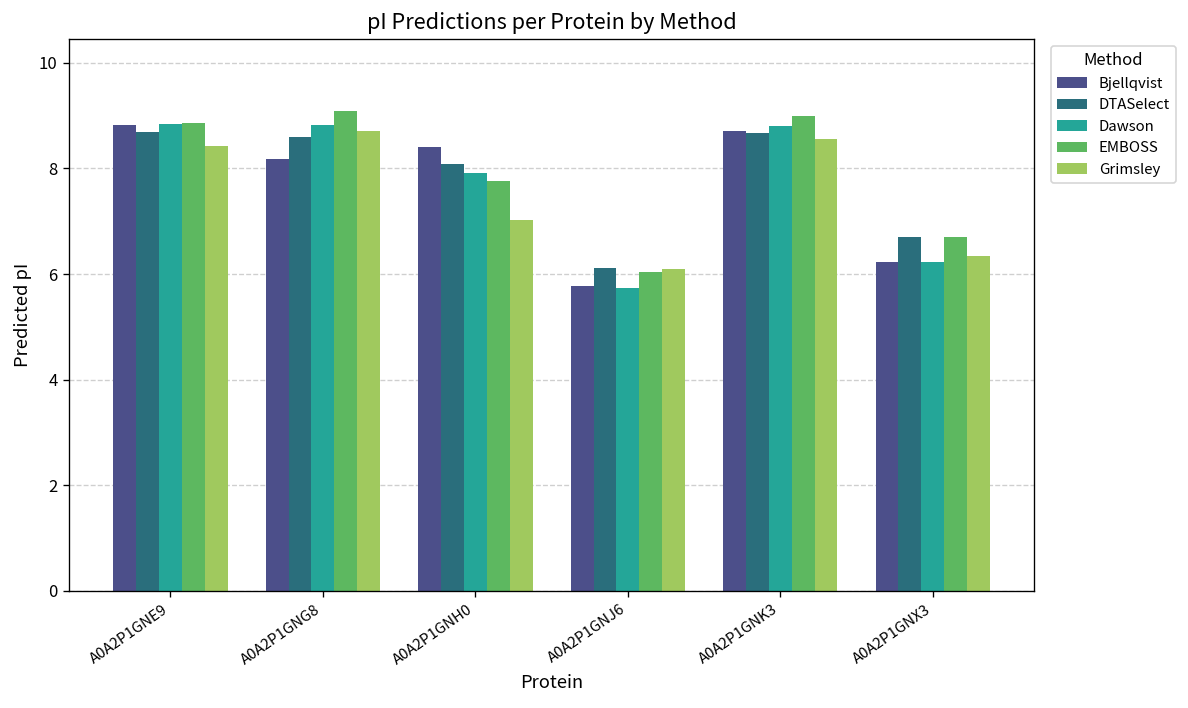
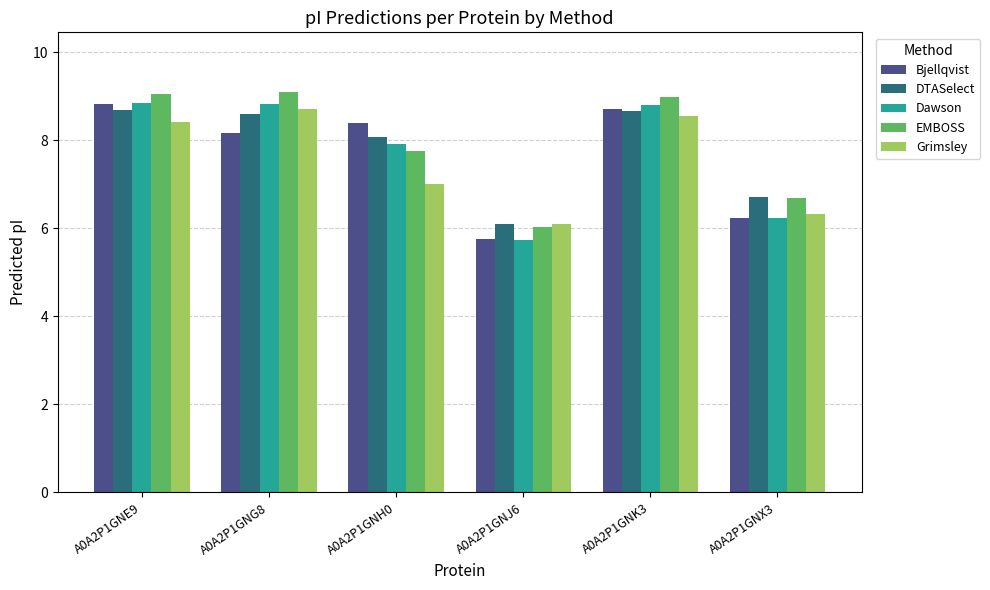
EMBOSS, A0A2P1GNE9: 8.9 -> 9.0
